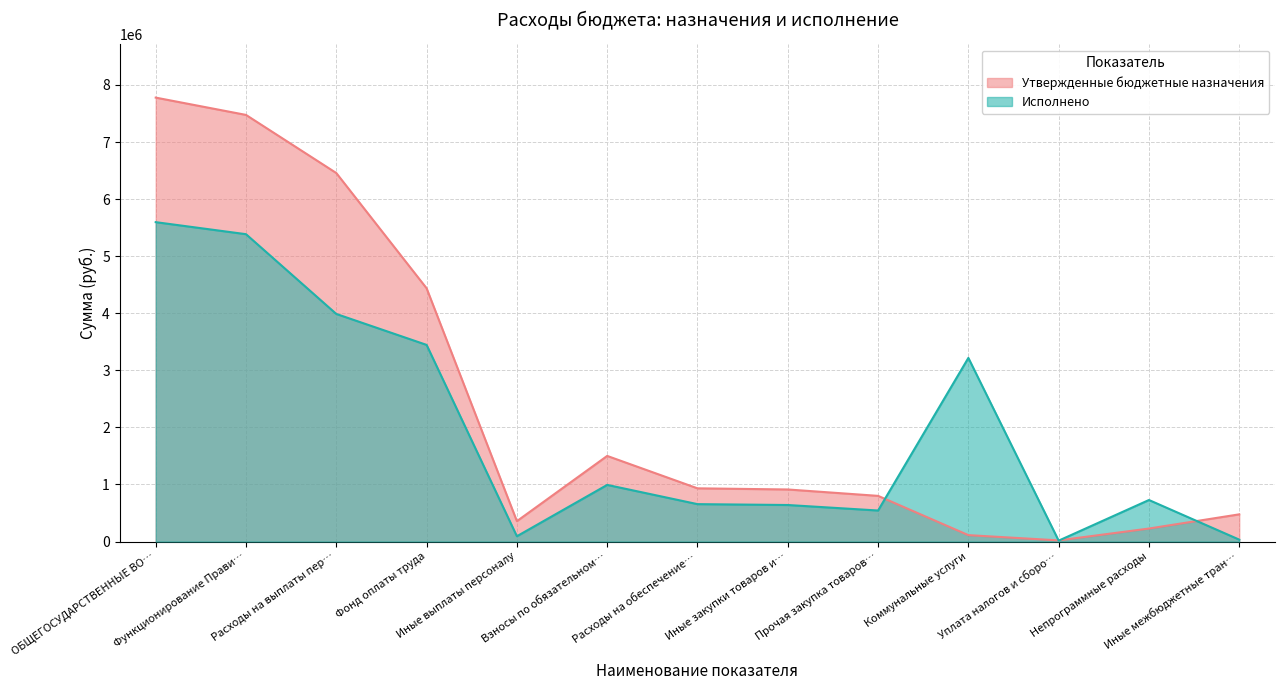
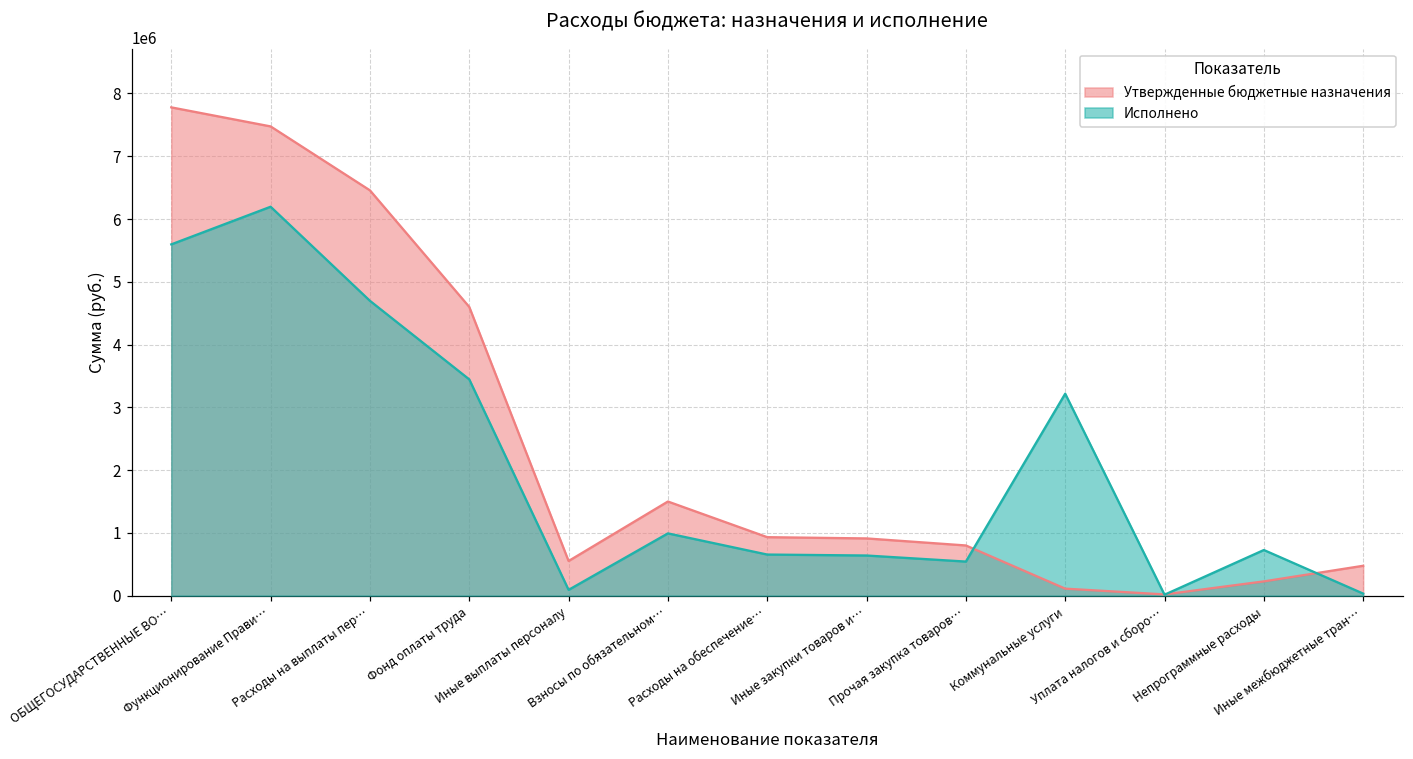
Исполнено, Функционирование Прави…: 5400000 -> 6200000
Исполнено, Расходы на выплаты пер…: 4000000 -> 4700000
Утвержденные бюджетные назначения, Фонд оплаты труда: 4400000 -> 4600000
Утвержденные бюджетные назначения, Иные выплаты персоналу: 400000 -> 600000
